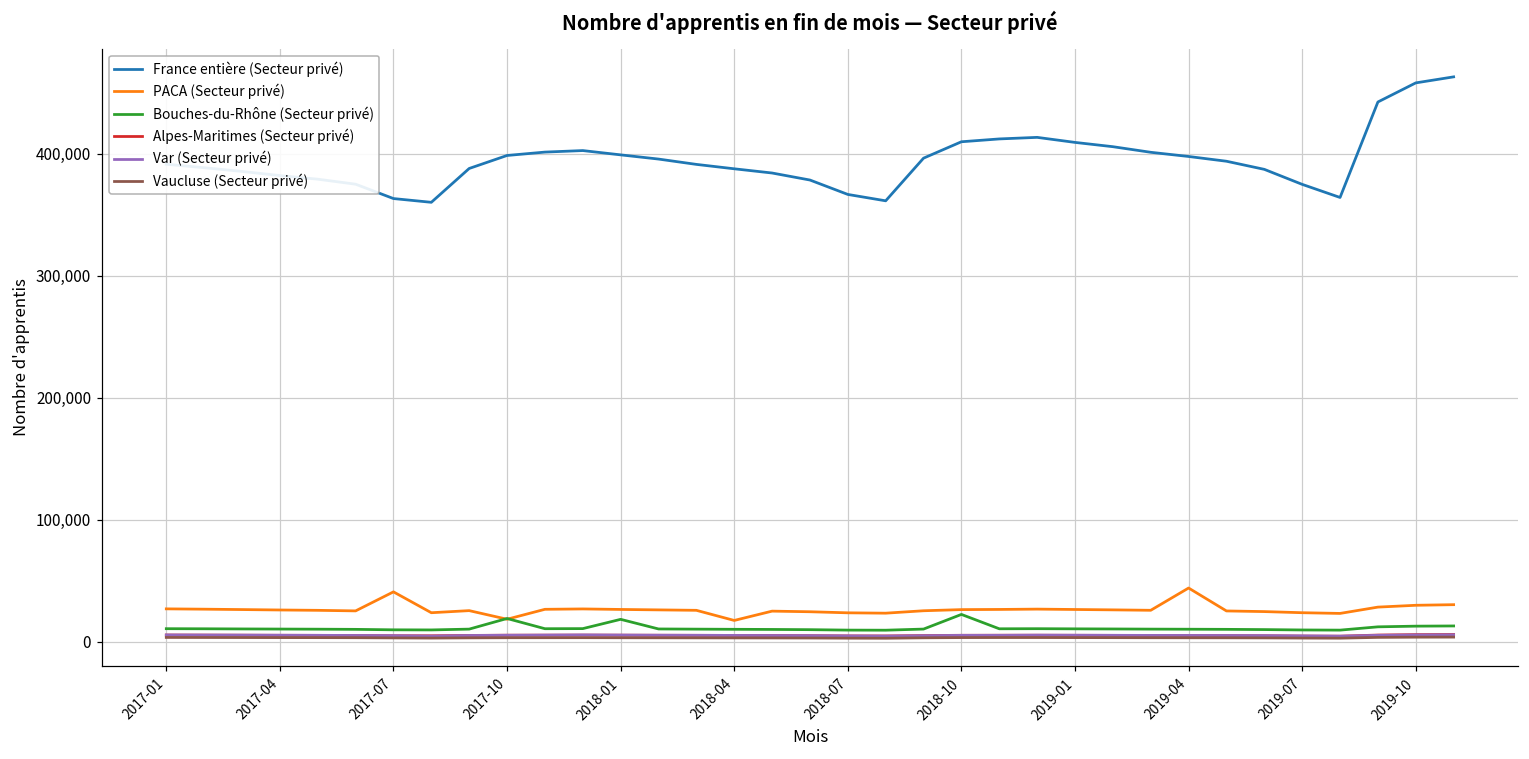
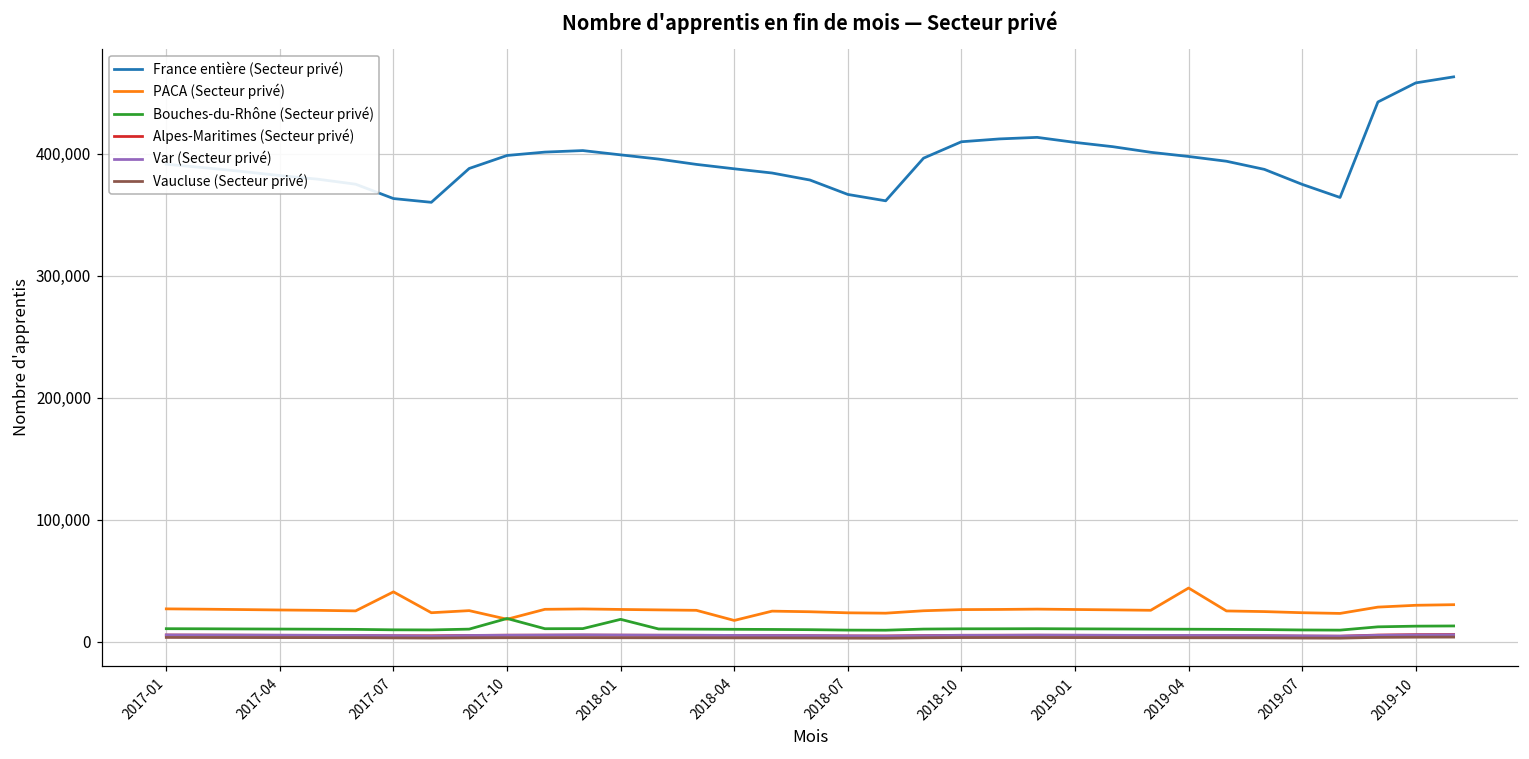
Bouches-du-Rhône (Secteur privé), 2018-10: 22,000 -> 11,000
